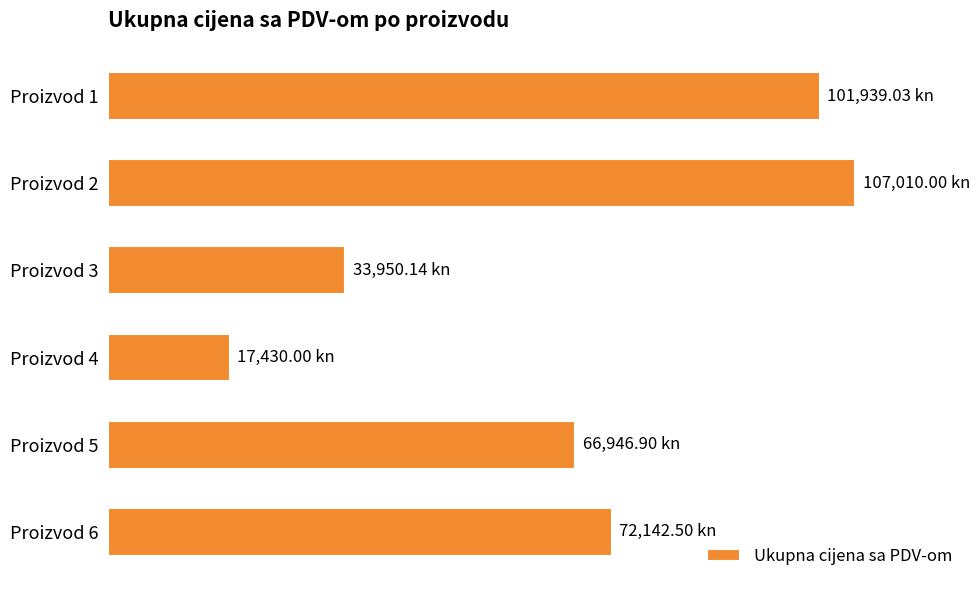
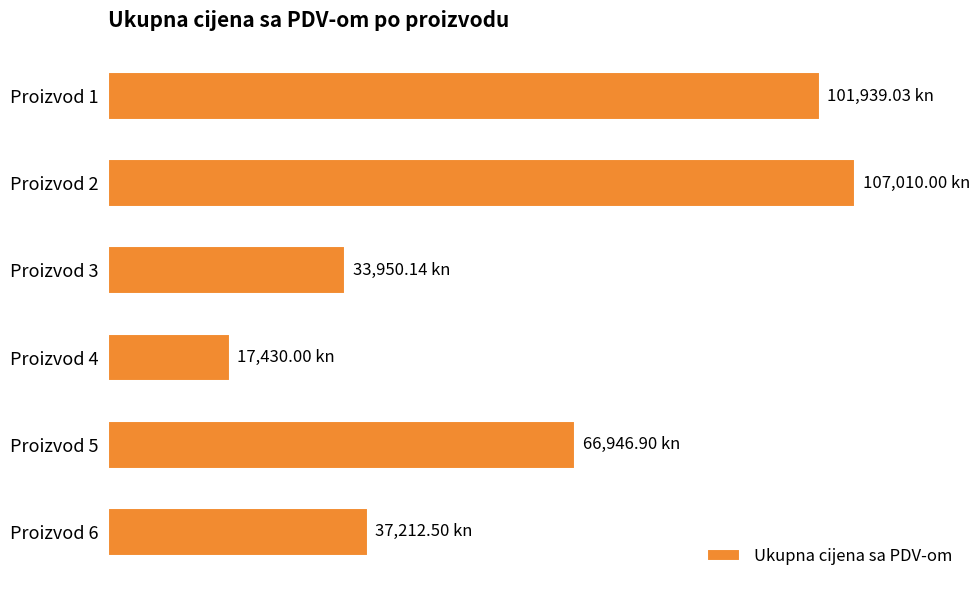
Proizvod 6: 72,142.50 -> 37,212.50
